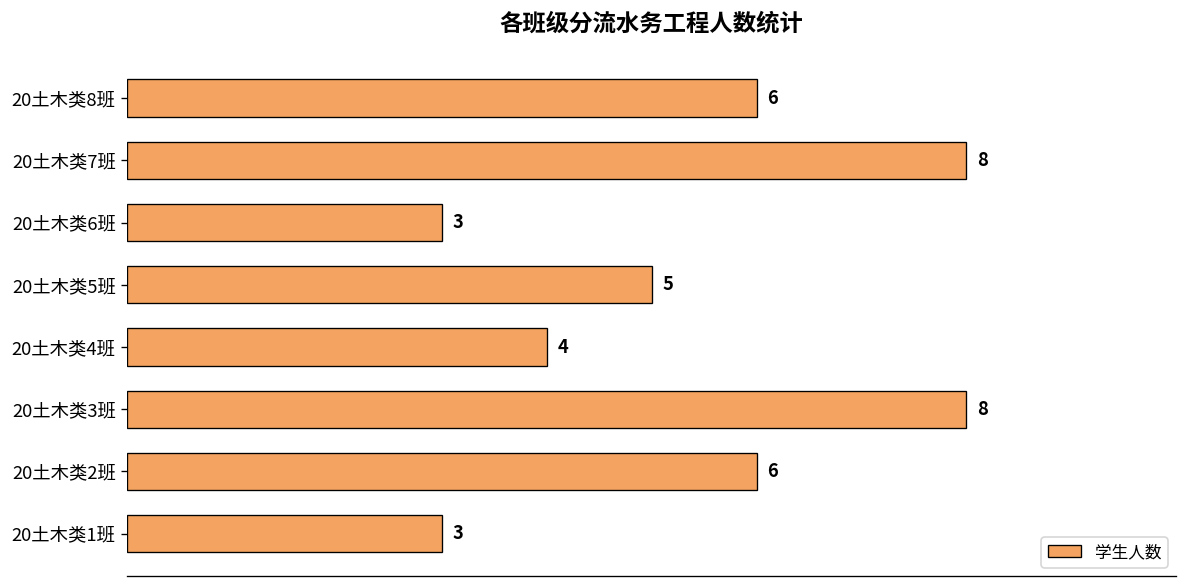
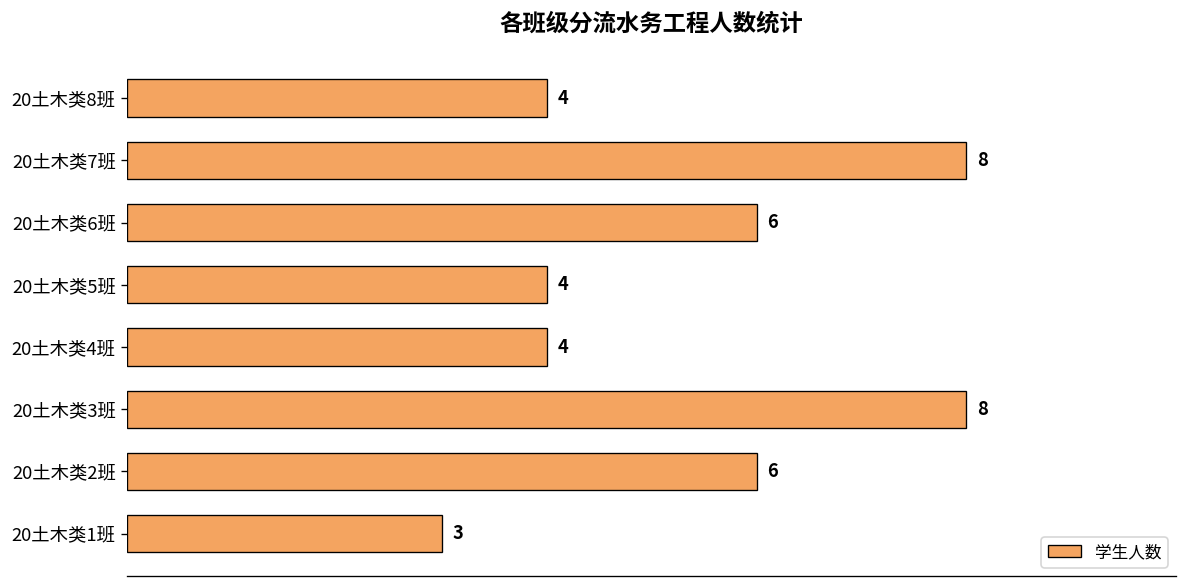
20土木类8班: 6 -> 4
20土木类6班: 3 -> 6
20土木类5班: 5 -> 4
